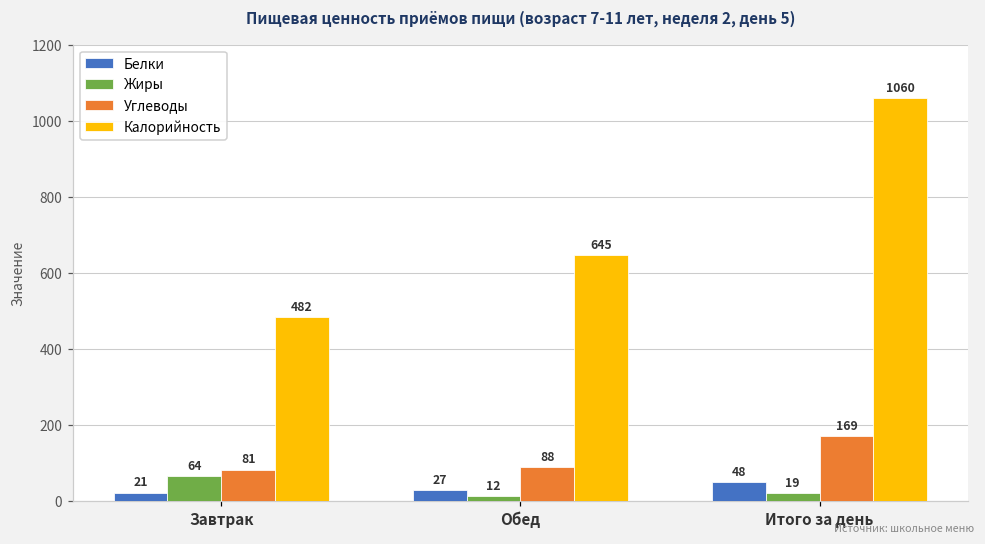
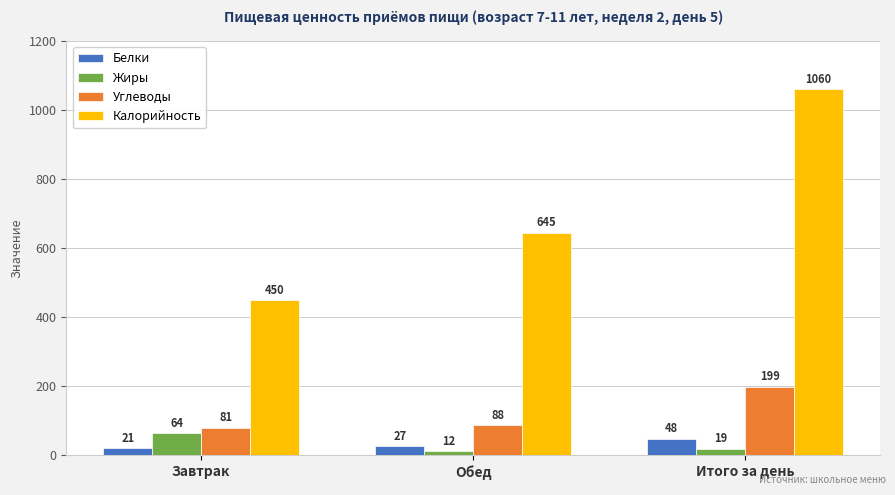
Калорийность, Завтрак: 482 -> 450
Углеводы, Итого за день: 169 -> 199
